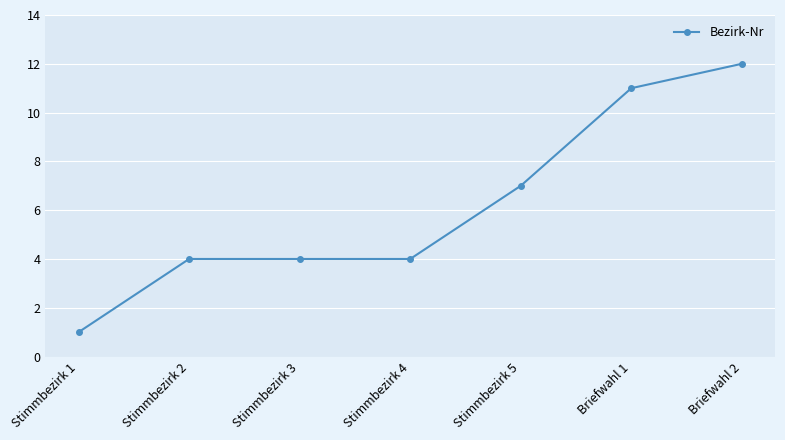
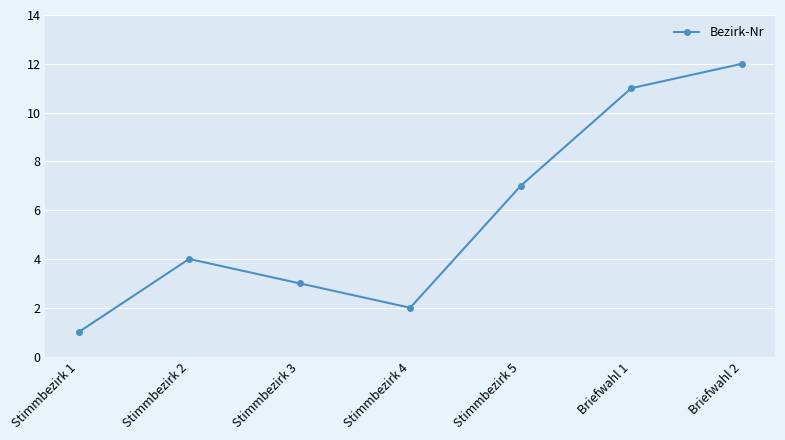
Stimmbezirk 3: 4 -> 3
Stimmbezirk 4: 4 -> 2
